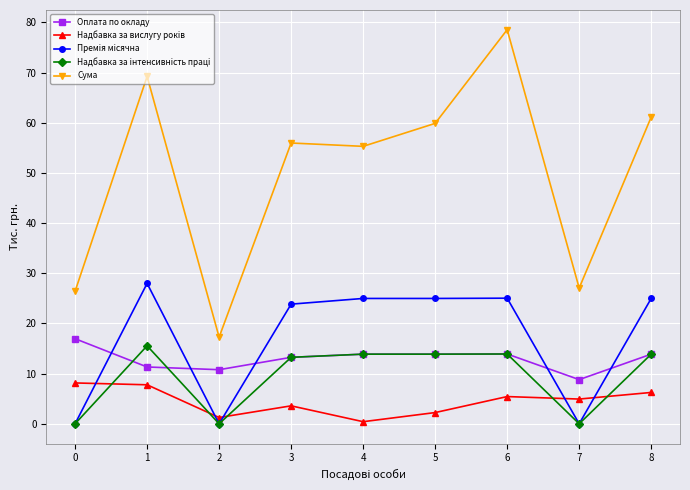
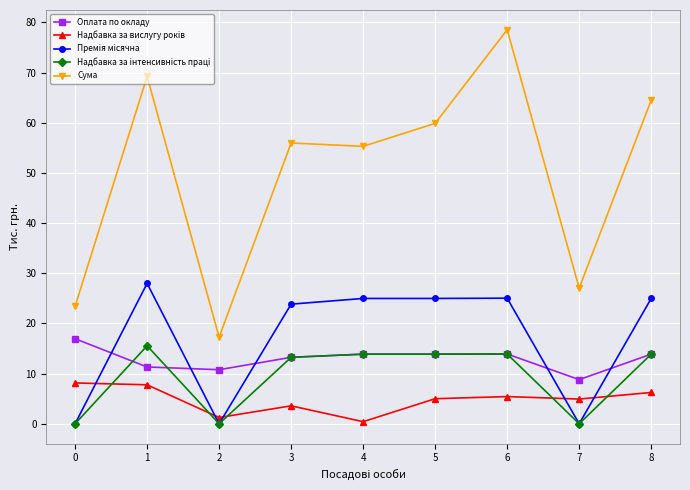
Сума, 0: 26 -> 23
Надбавка за вислугу років, 5: 2 -> 5
Сума, 8: 61 -> 64
